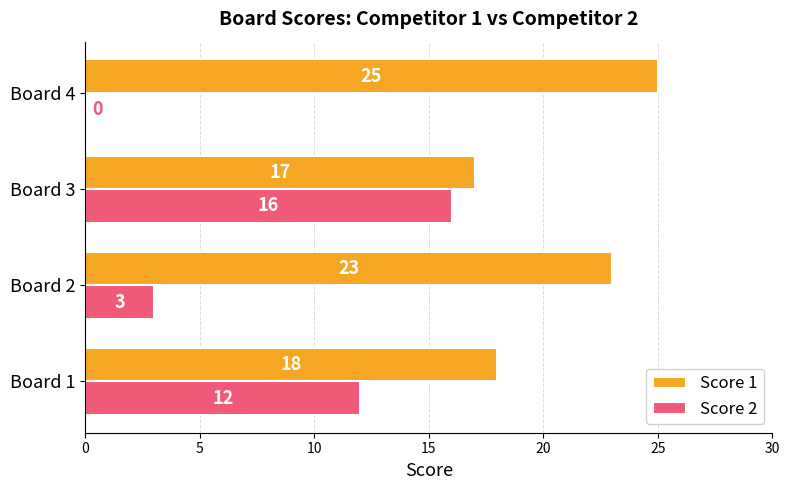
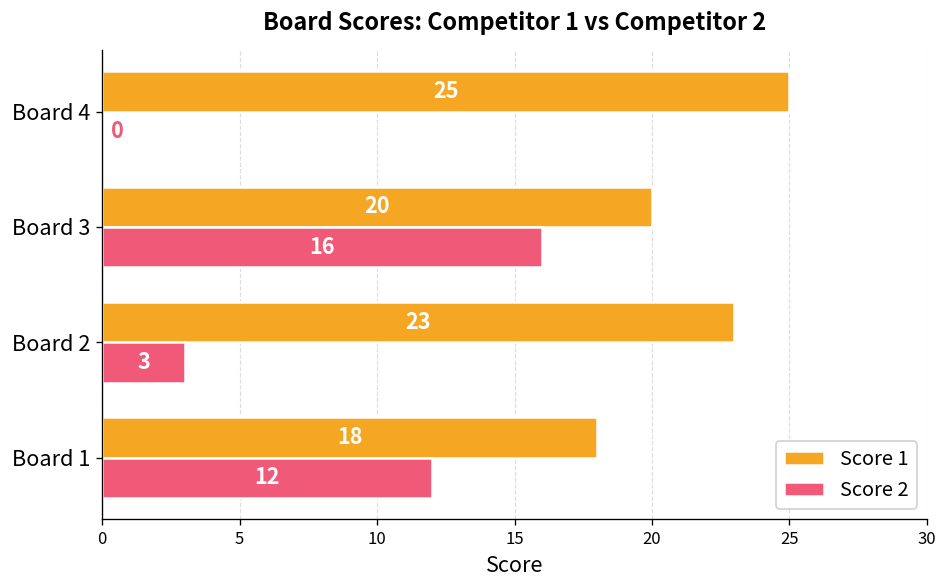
Score 1, Board 3: 17 -> 20
